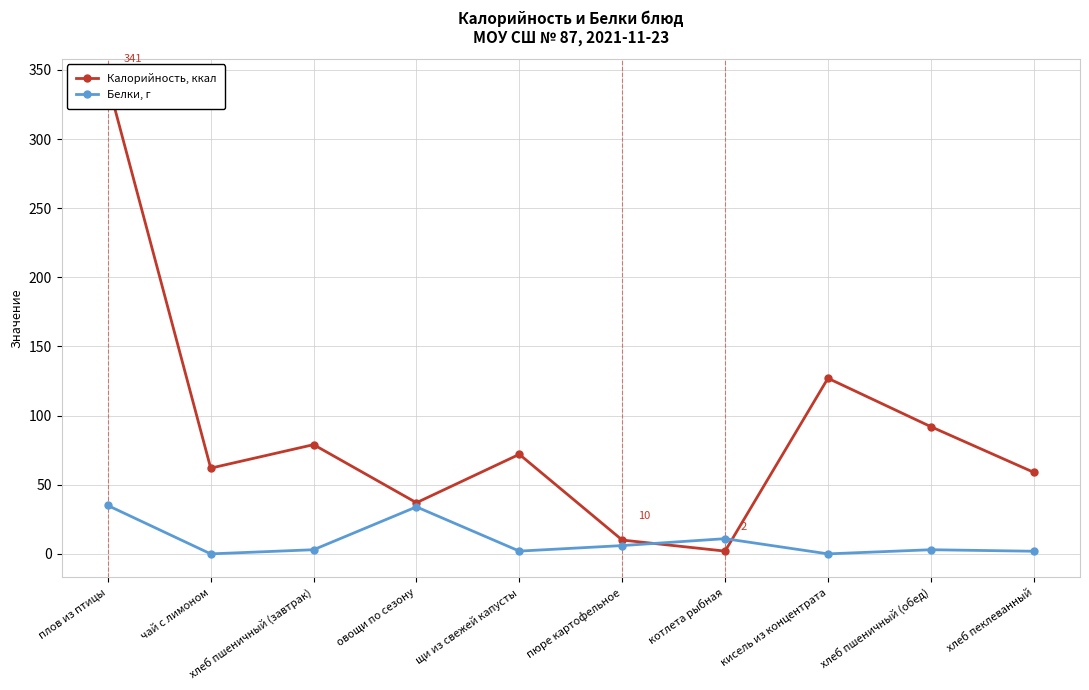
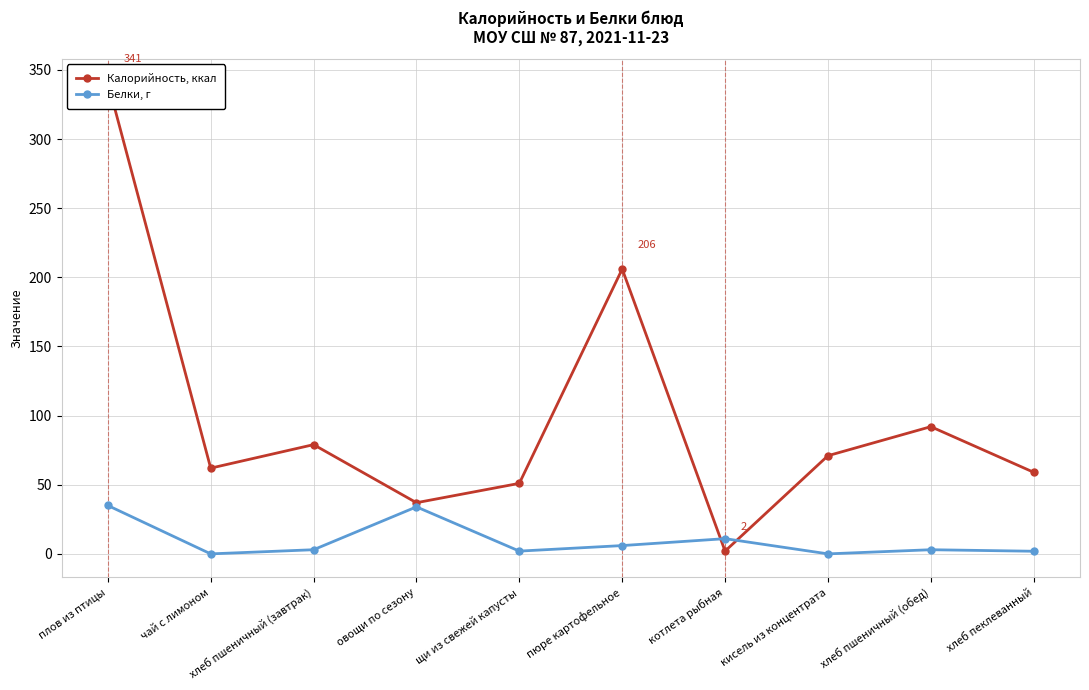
Калорийность, ккал, щи из свежей капусты: 72 -> 51
Калорийность, ккал, пюре картофельное: 10 -> 206
Калорийность, ккал, кисель из концентрата: 127 -> 71
